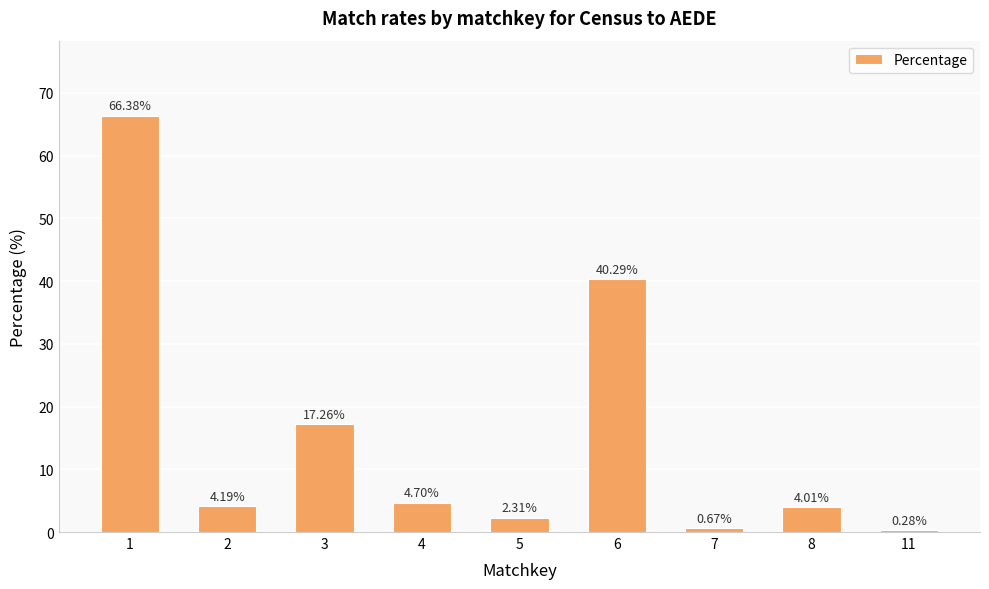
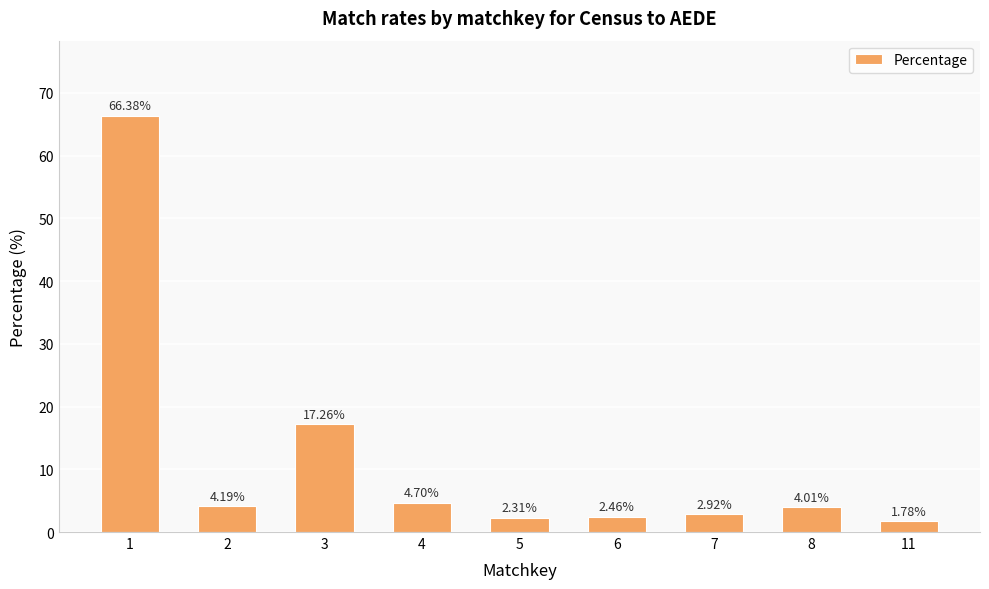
6: 40.29% -> 2.46%
7: 0.67% -> 2.92%
11: 0.28% -> 1.78%
